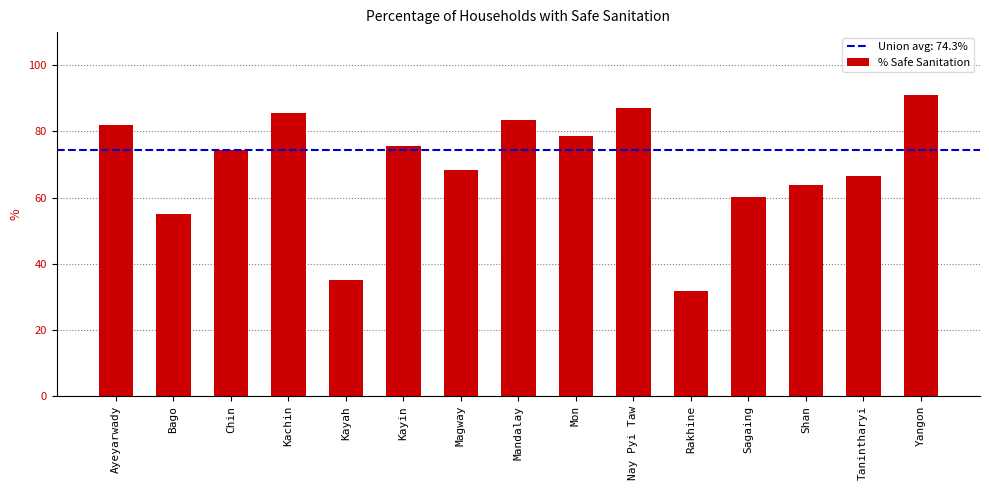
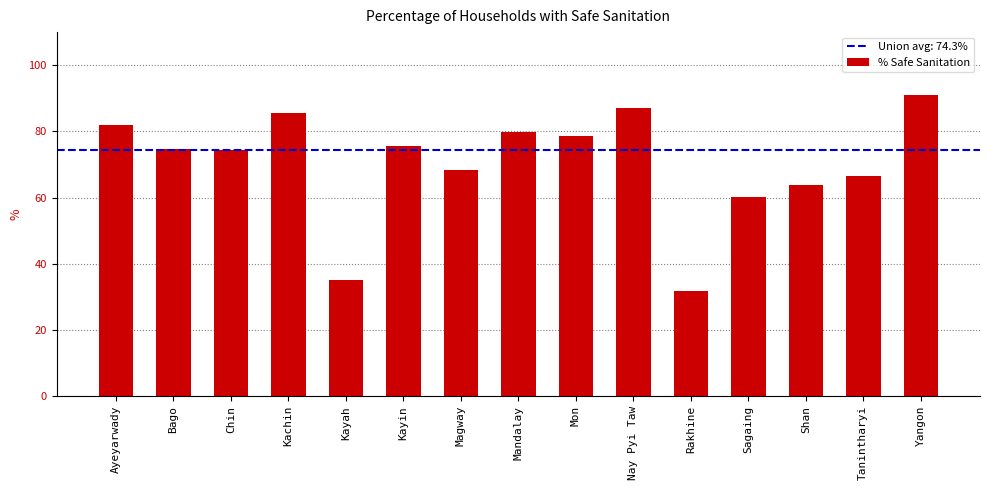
Bago: 55 -> 75
Mandalay: 83 -> 80
